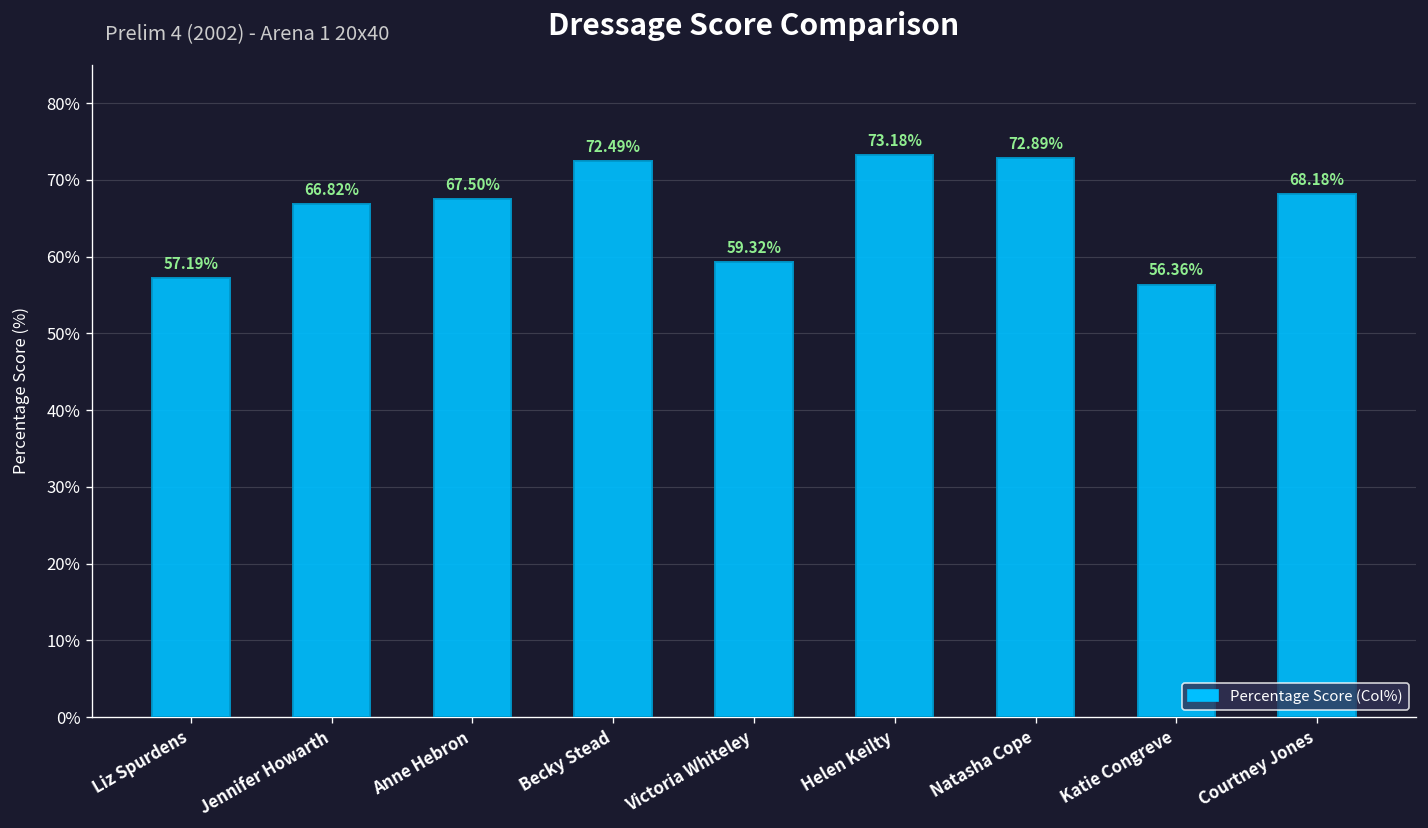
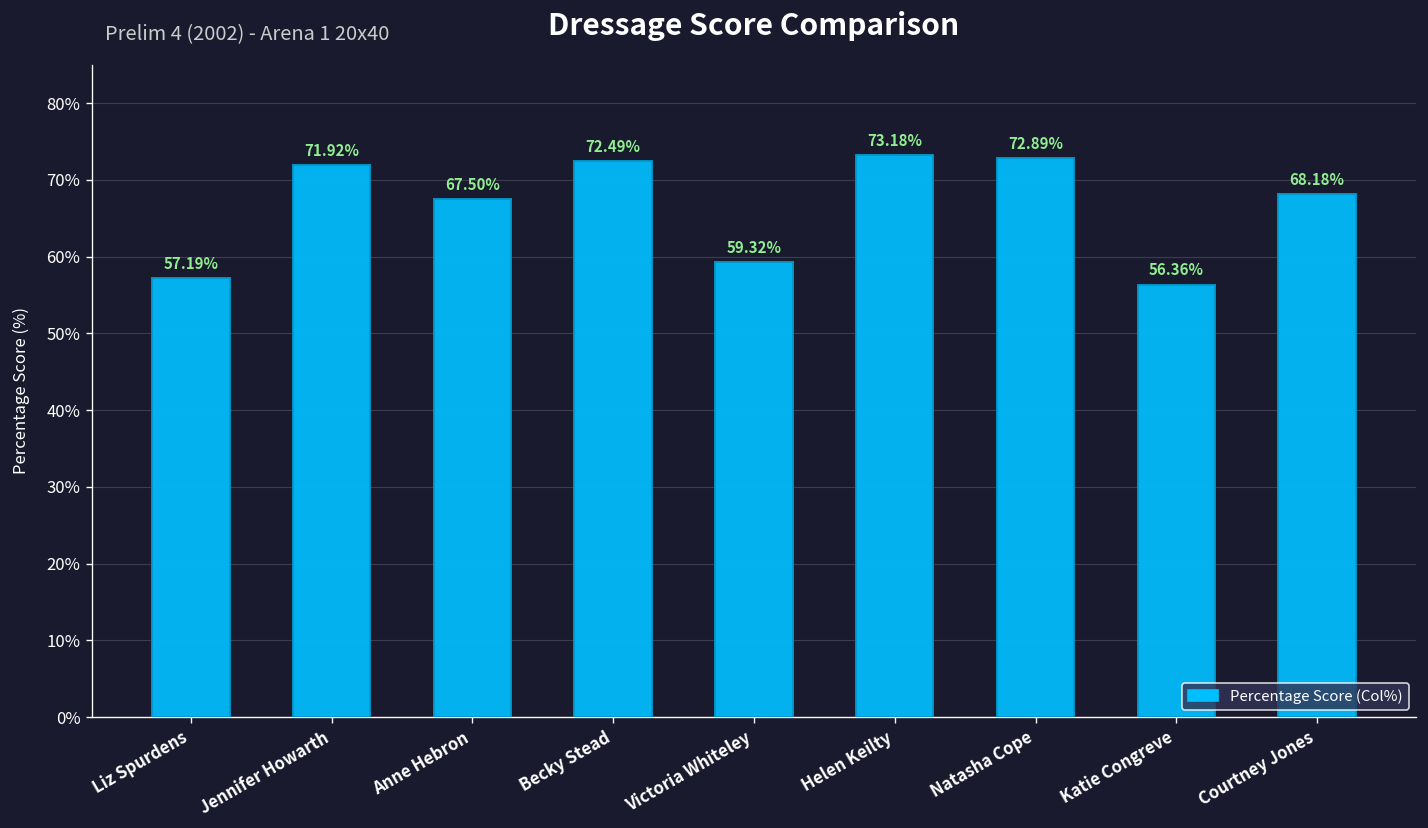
Jennifer Howarth: 66.82% -> 71.92%
